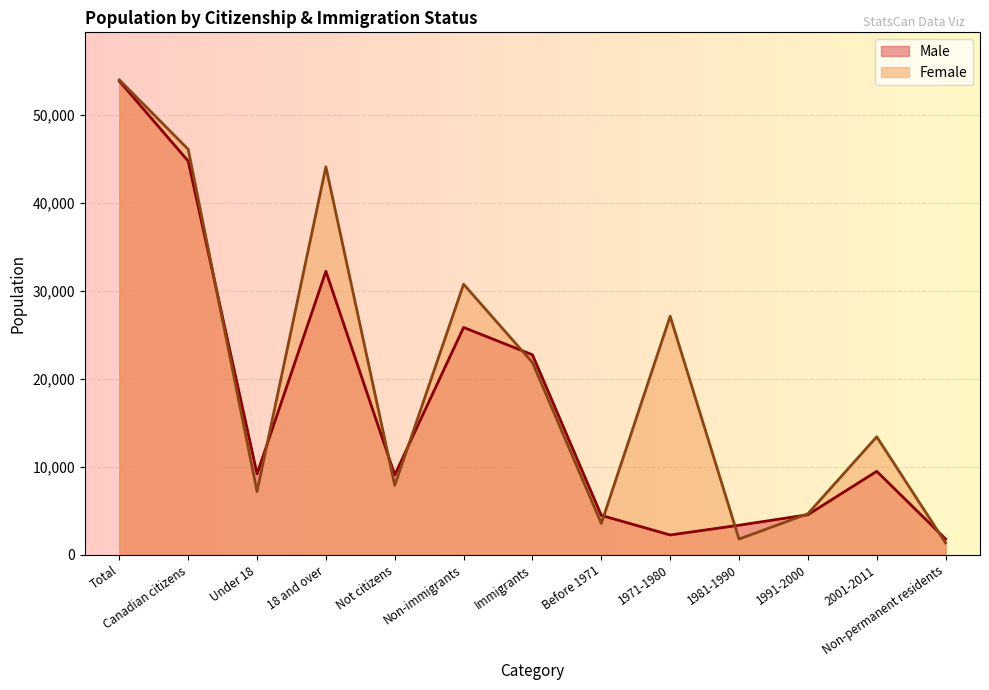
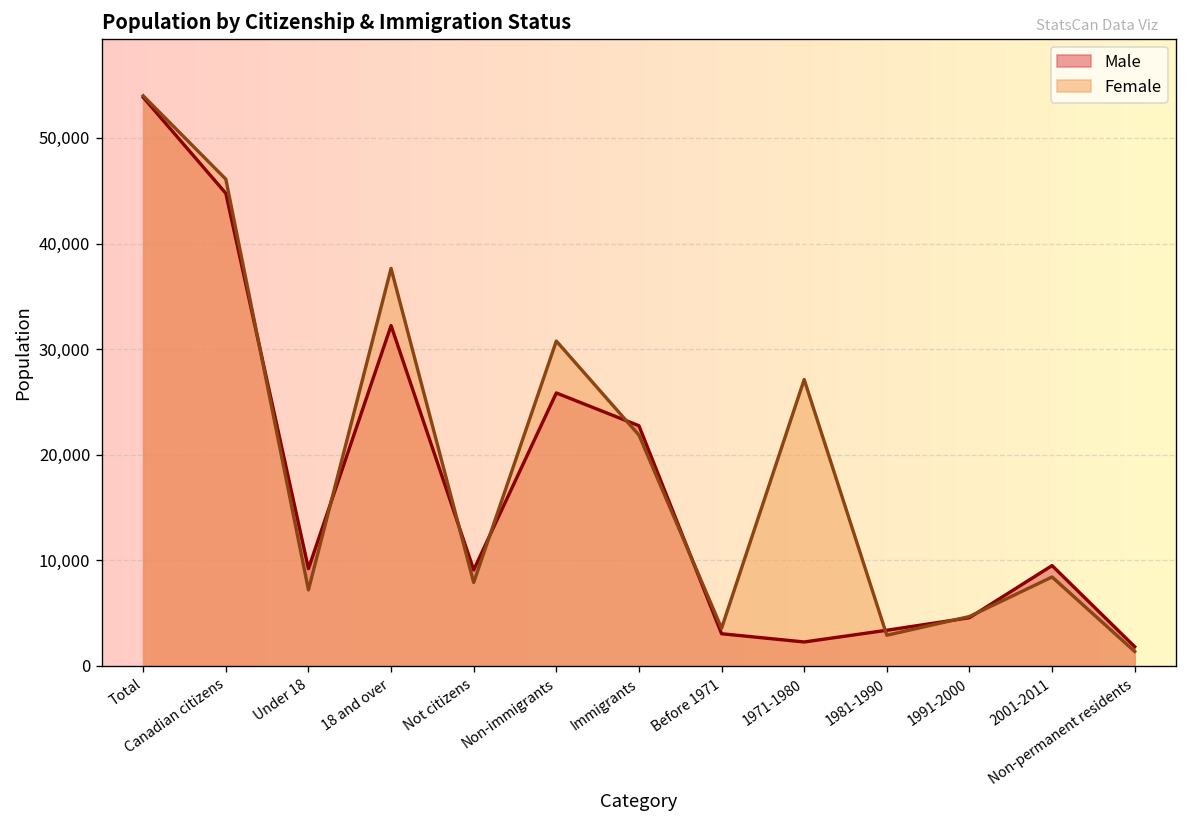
Female, 18 and over: 44,000 -> 38,000
Male, Before 1971: 4,000 -> 3,000
Female, 1981-1990: 2,000 -> 3,000
Female, 2001-2011: 13,000 -> 8,000
